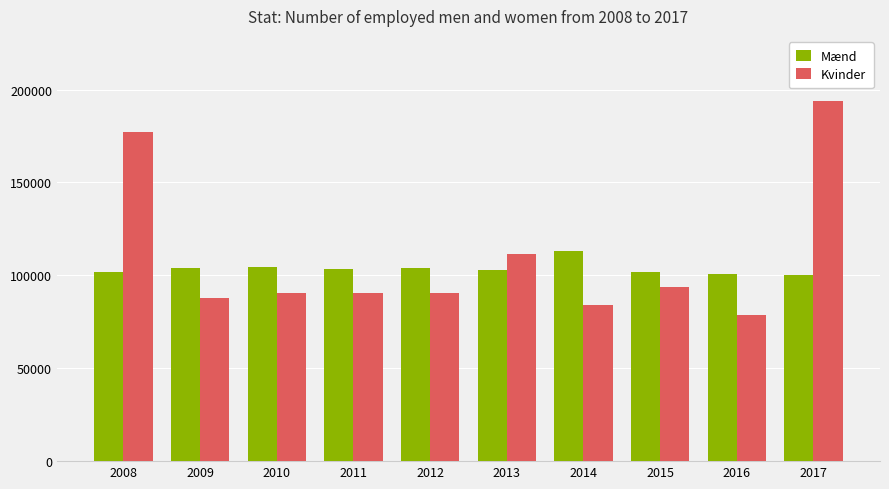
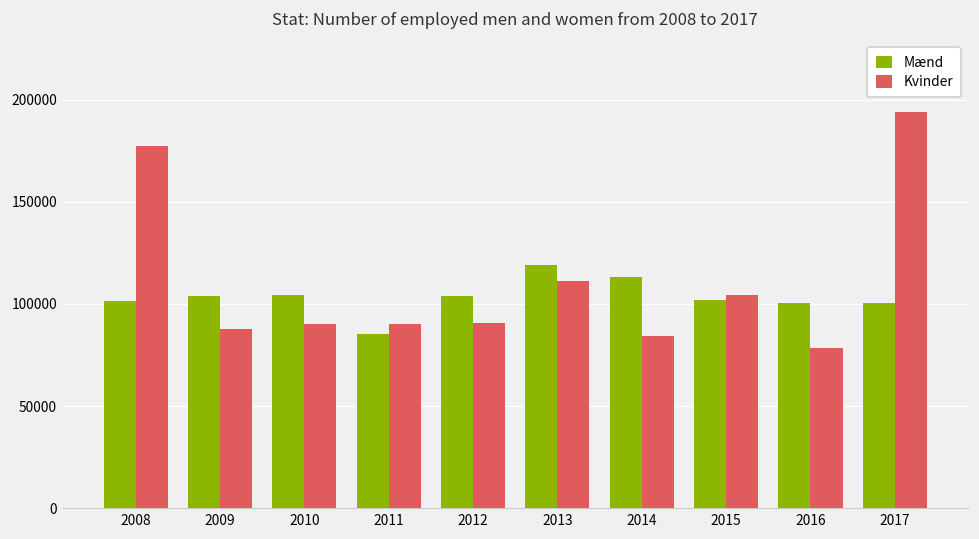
Mænd, 2011: 103000 -> 86000
Mænd, 2013: 103000 -> 119000
Kvinder, 2015: 94000 -> 104000
